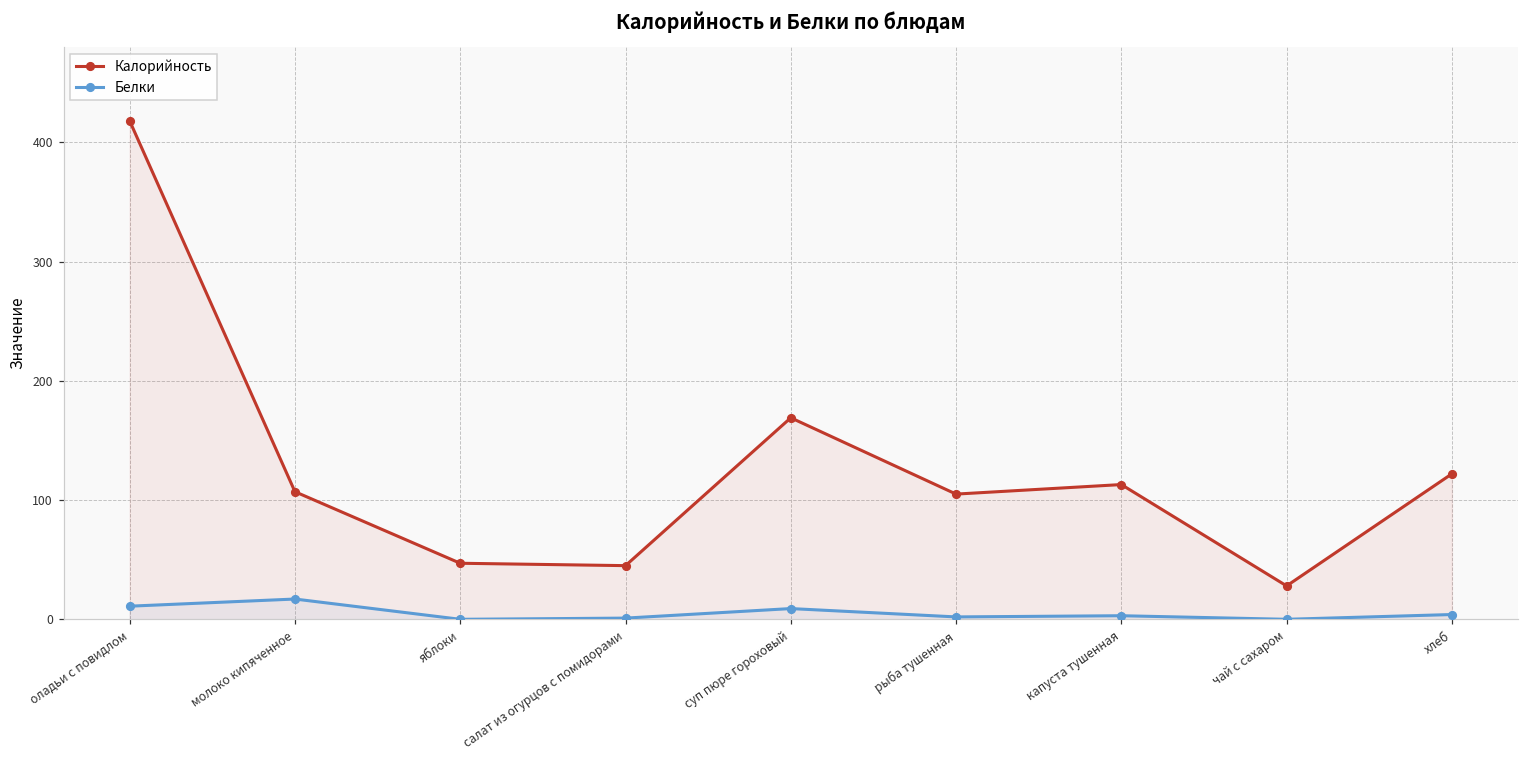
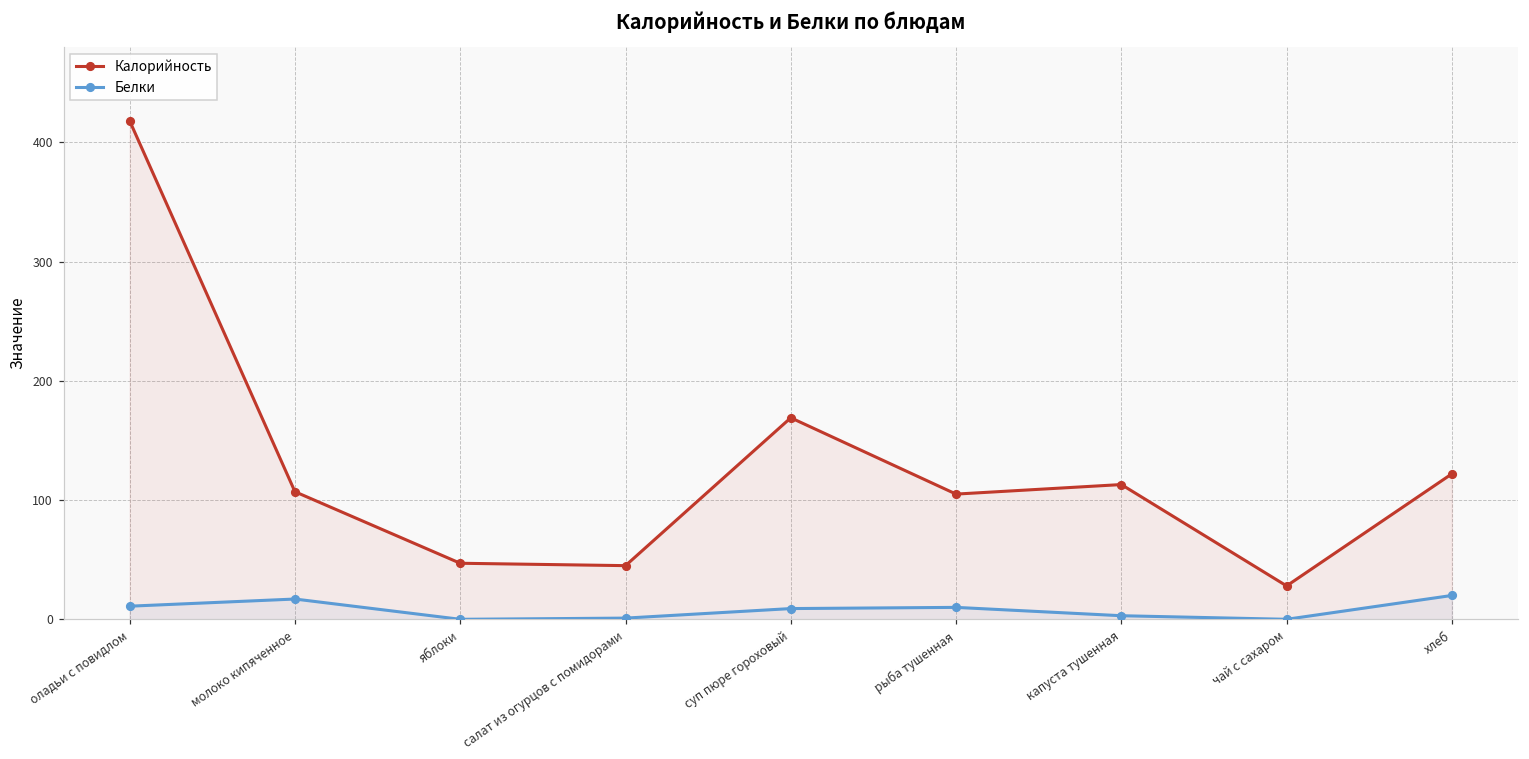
Белки, рыба тушенная: 2 -> 10
Белки, хлеб: 4 -> 20
